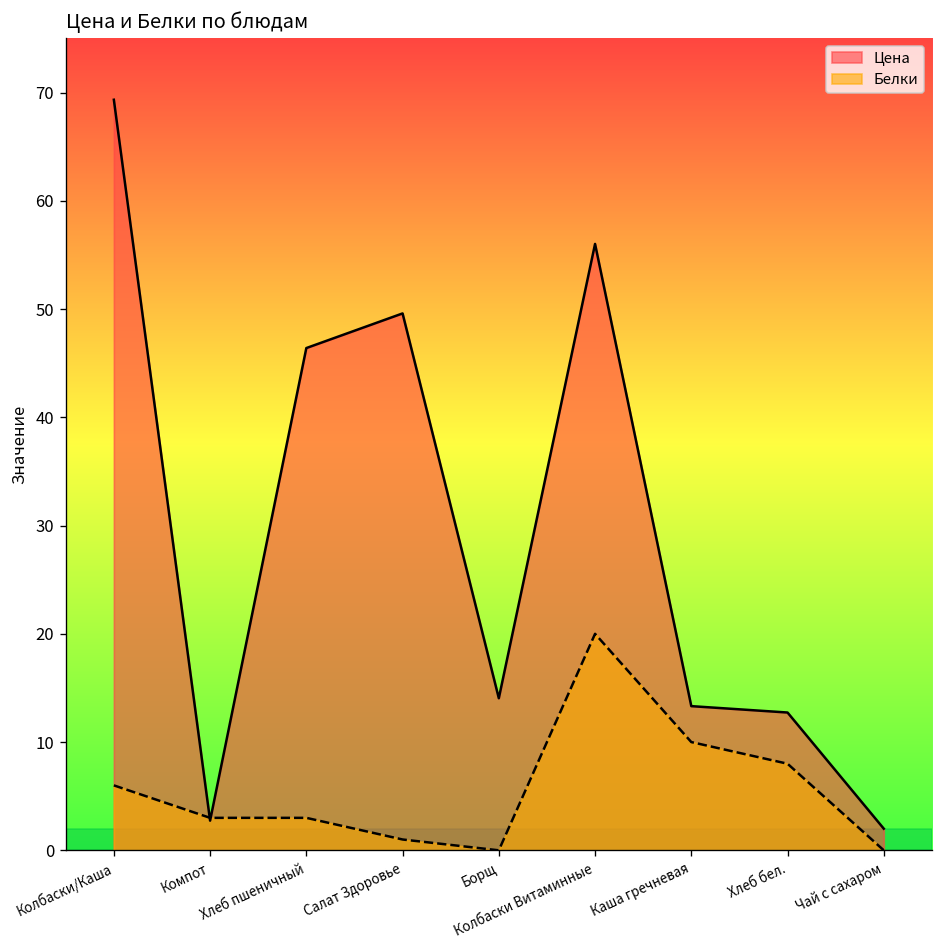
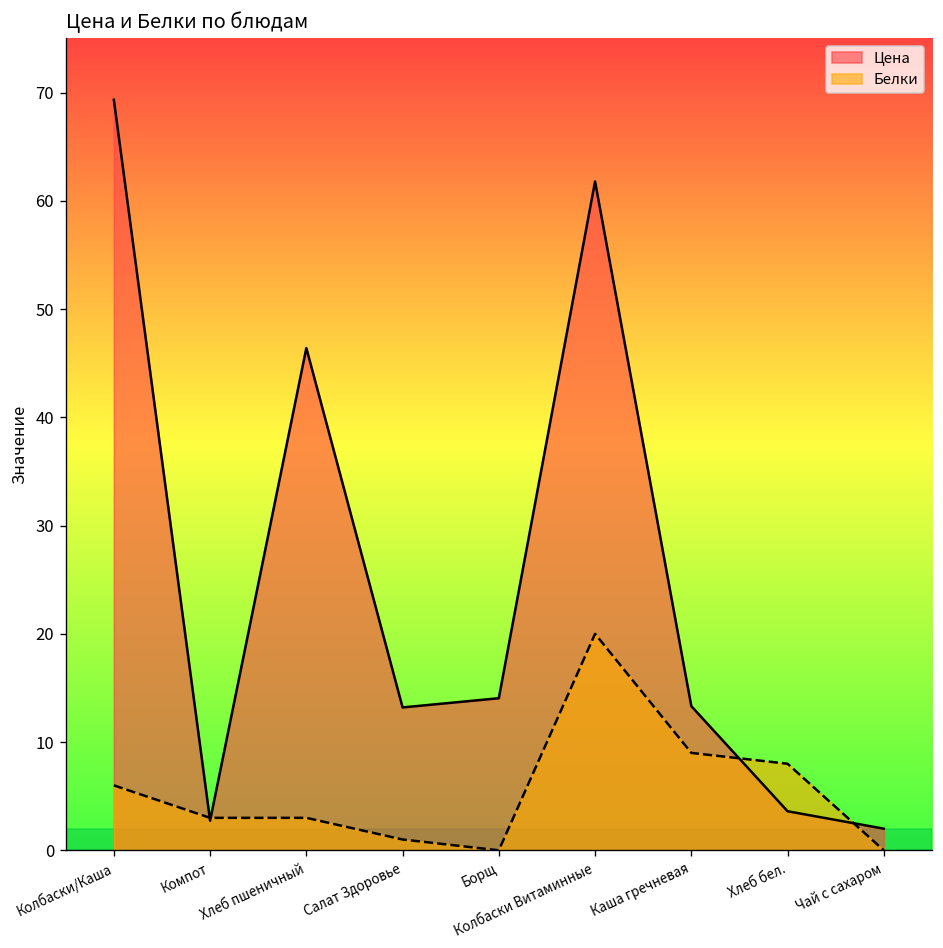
Цена, Салат Здоровье: 50 -> 13
Цена, Колбаски Витаминные: 56 -> 62
Белки, Каша гречневая: 10 -> 9
Цена, Хлеб бел.: 13 -> 4
